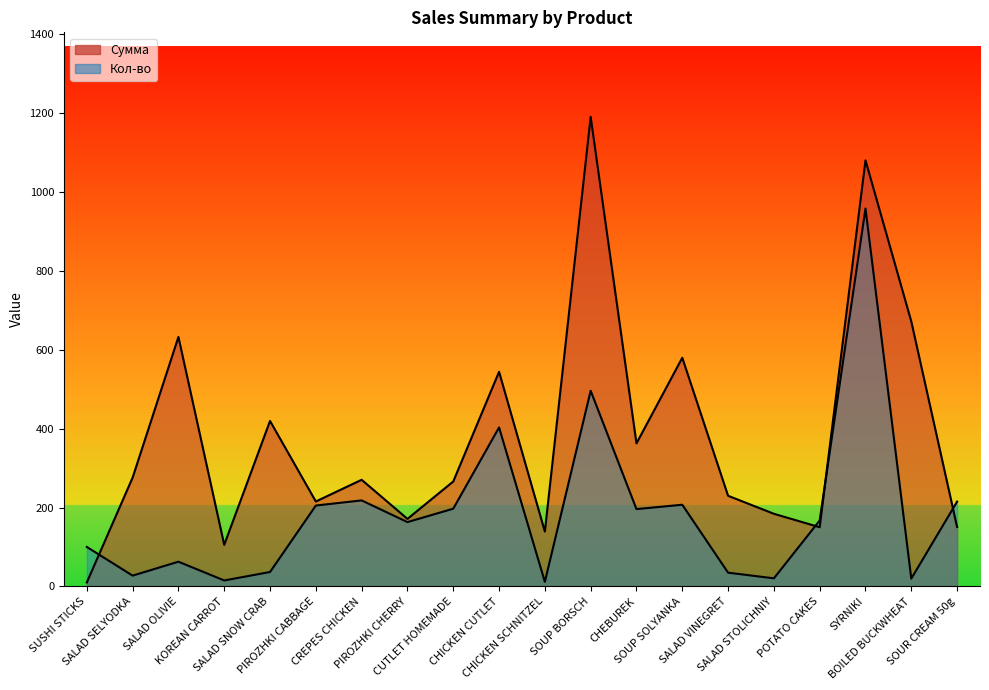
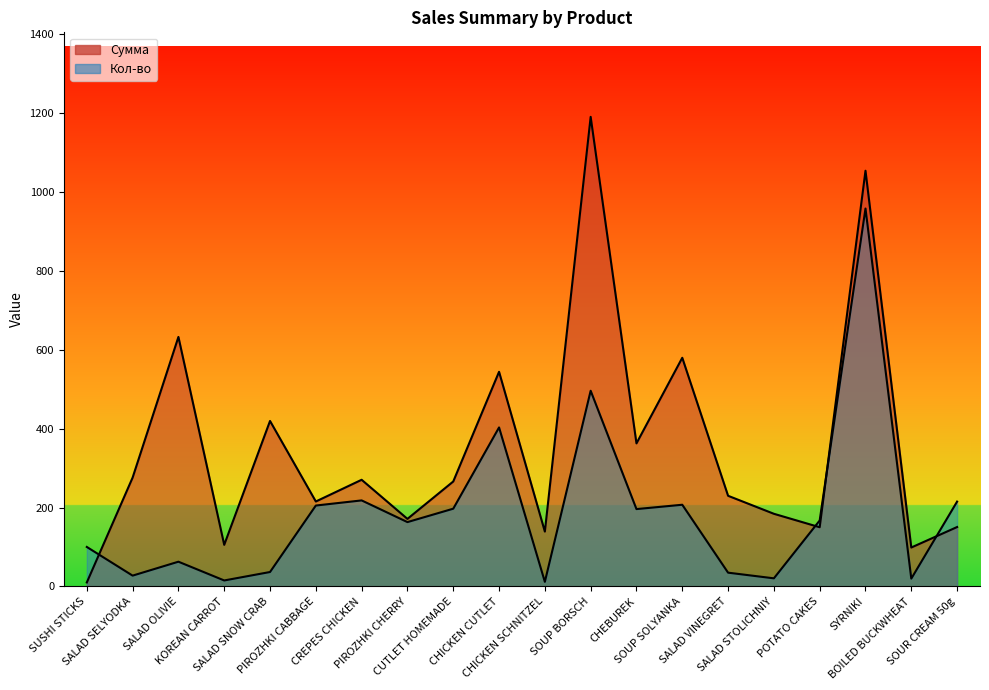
Сумма, SYRNIKI: 1080 -> 1050
Сумма, BOILED BUCKWHEAT: 670 -> 100
